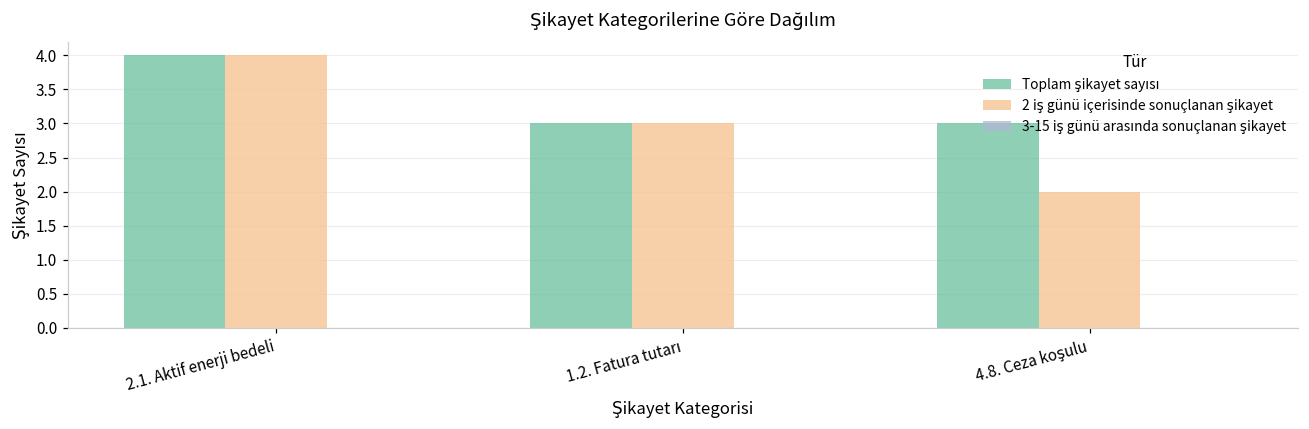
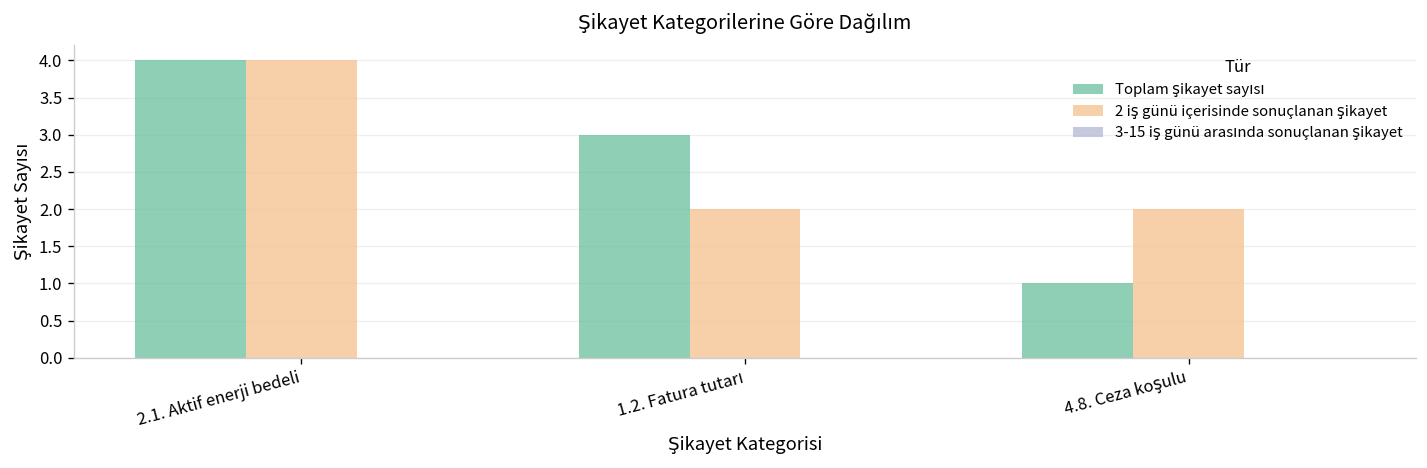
2 iş günü içerisinde sonuçlanan şikayet, 1.2. Fatura tutarı: 3 -> 2
Toplam şikayet sayısı, 4.8. Ceza koşulu: 3 -> 1
